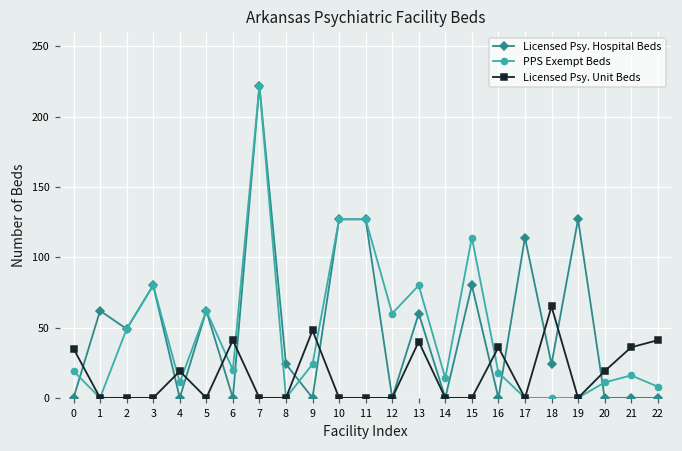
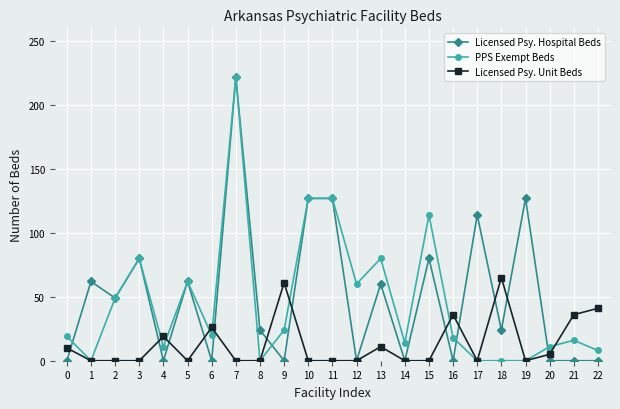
Licensed Psy. Unit Beds, 0: 35 -> 10
Licensed Psy. Unit Beds, 6: 41 -> 26
Licensed Psy. Unit Beds, 9: 48 -> 61
Licensed Psy. Unit Beds, 13: 40 -> 11
Licensed Psy. Unit Beds, 20: 19 -> 5
